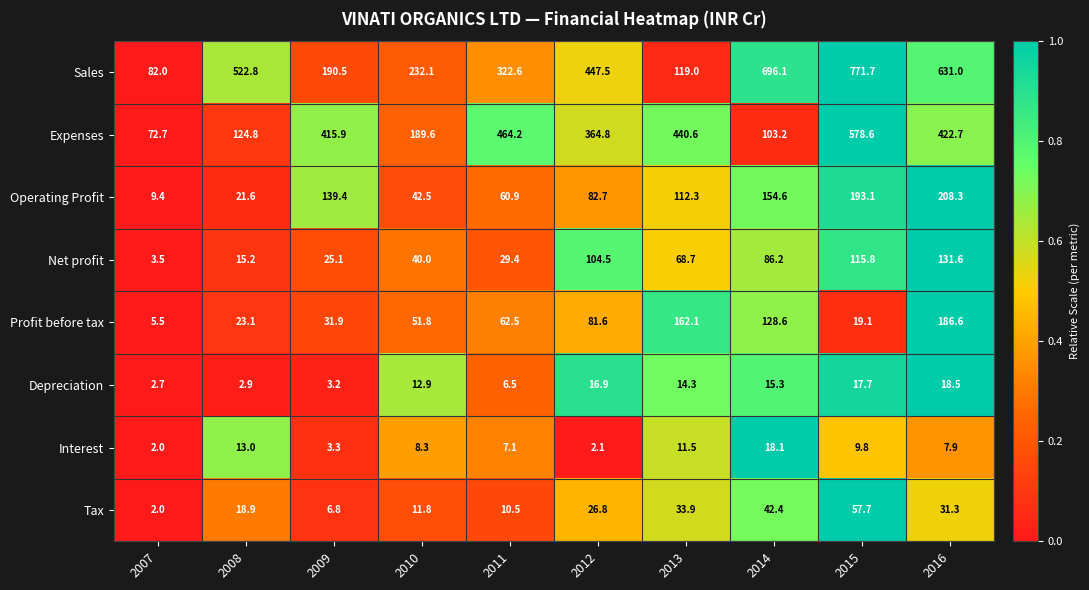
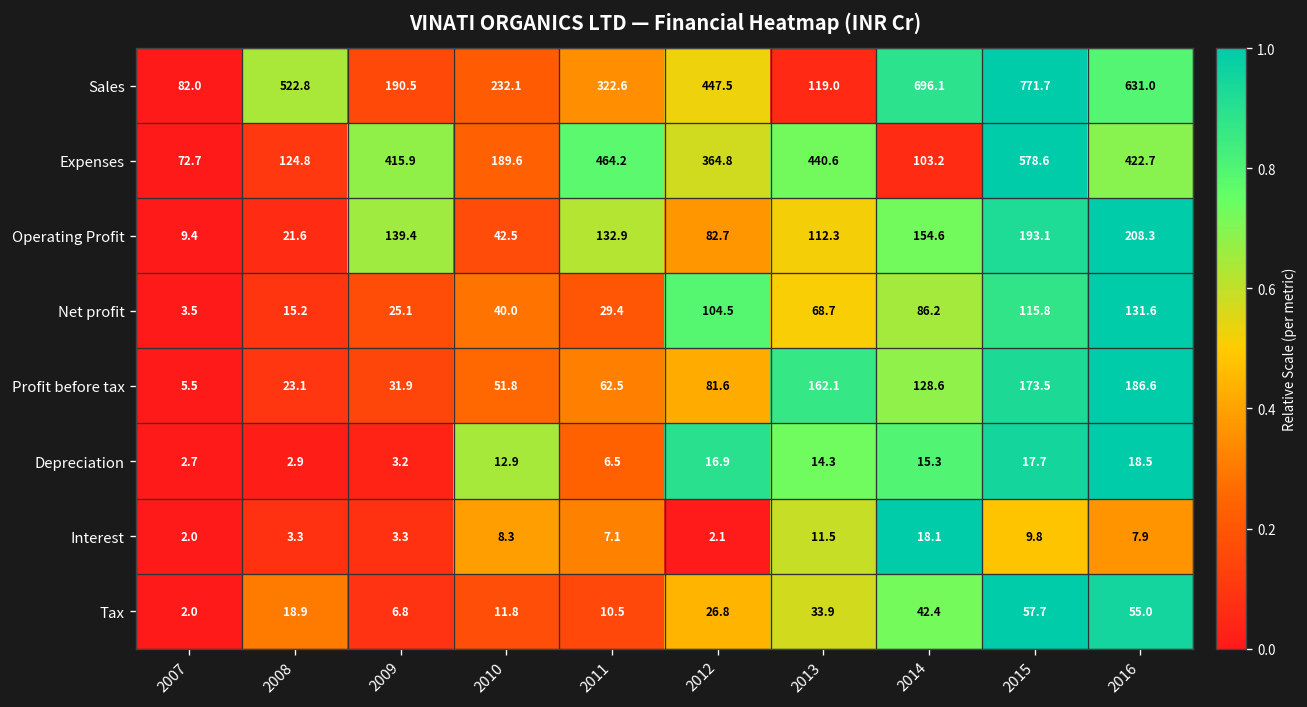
Operating Profit, 2011: 60.9 -> 132.9
Profit before tax, 2015: 19.1 -> 173.5
Interest, 2008: 13.0 -> 3.3
Tax, 2016: 31.3 -> 55.0
